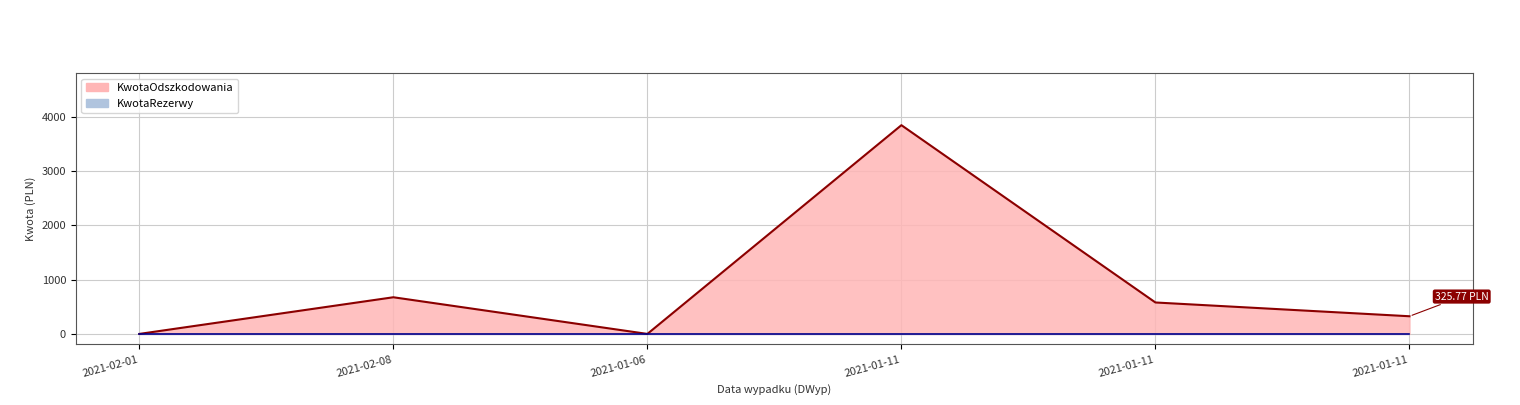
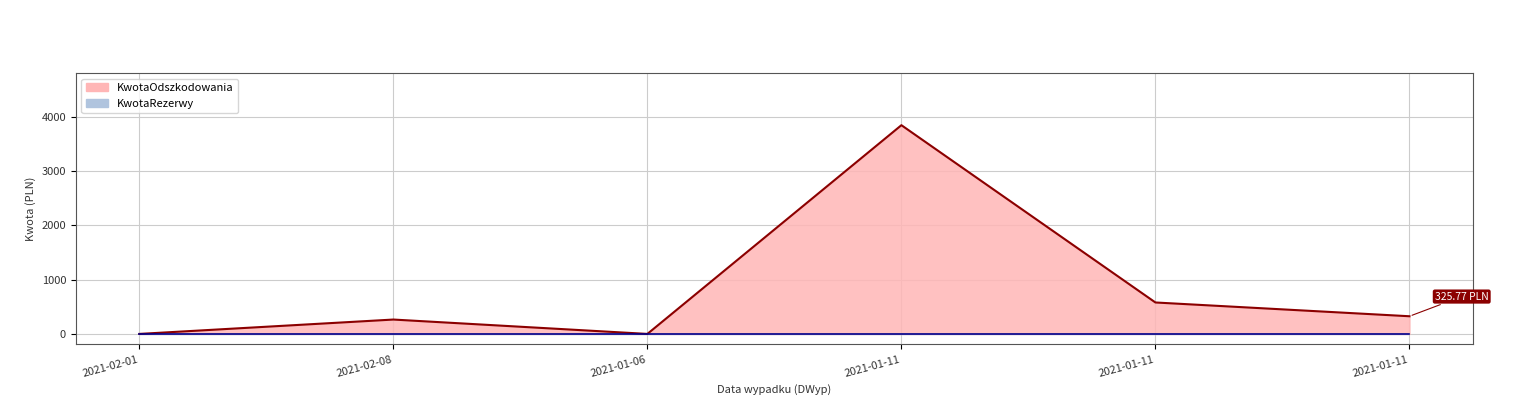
KwotaOdszkodowania, 2021-02-08: 700 -> 300
